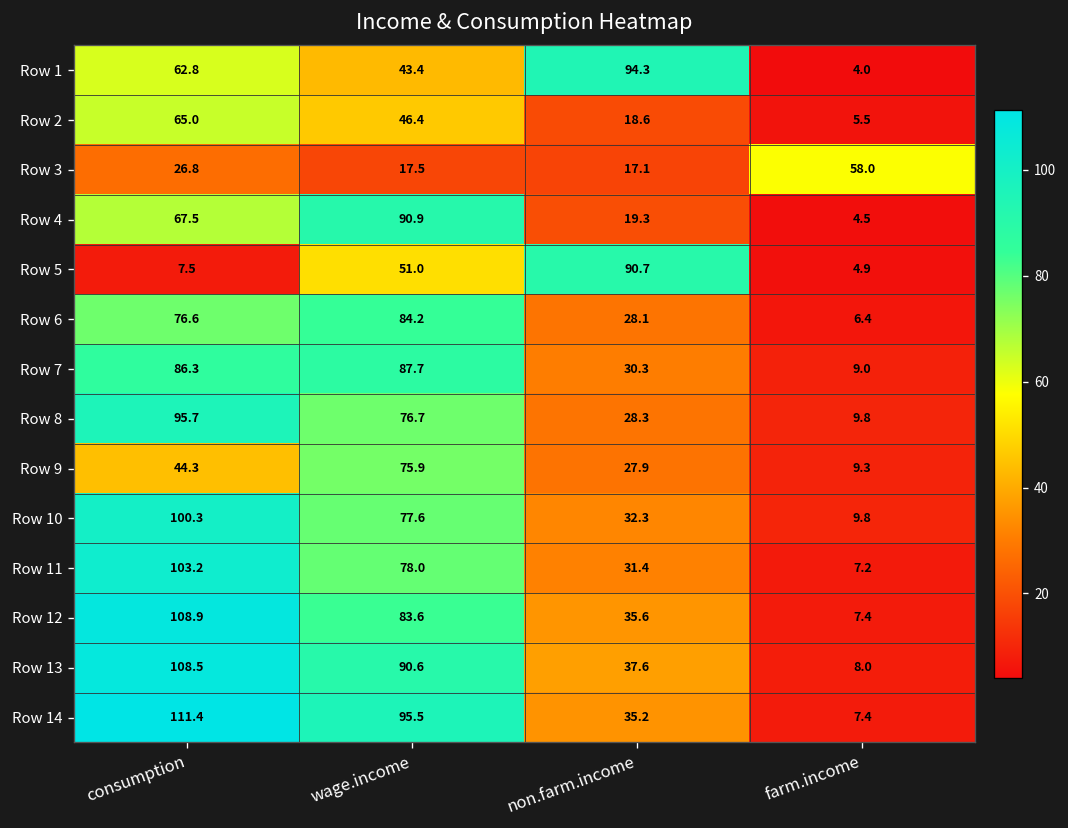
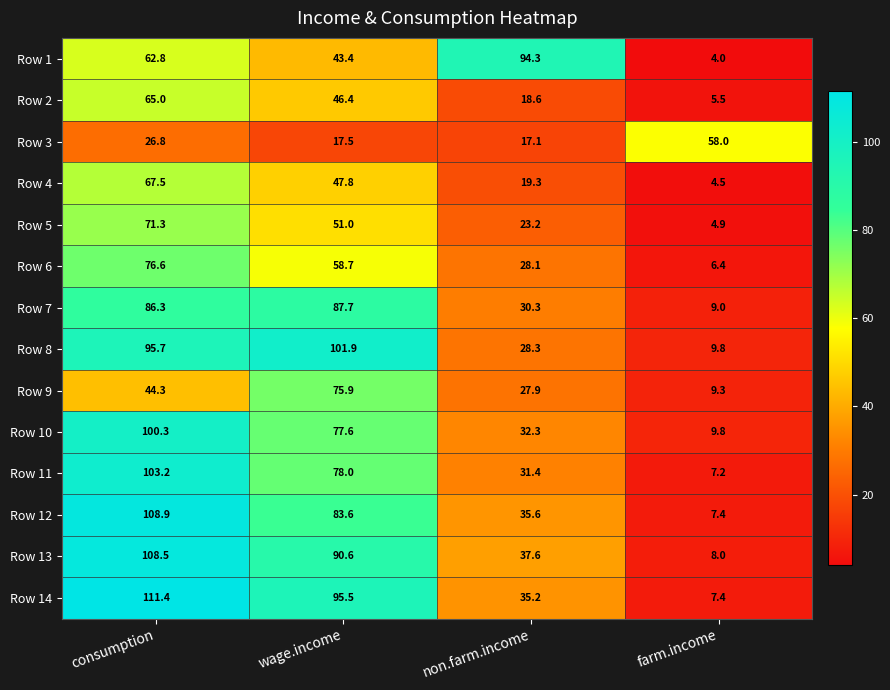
Row 4, wage.income: 90.9 -> 47.8
Row 5, consumption: 7.5 -> 71.3
Row 5, non.farm.income: 90.7 -> 23.2
Row 6, wage.income: 84.2 -> 58.7
Row 8, wage.income: 76.7 -> 101.9
